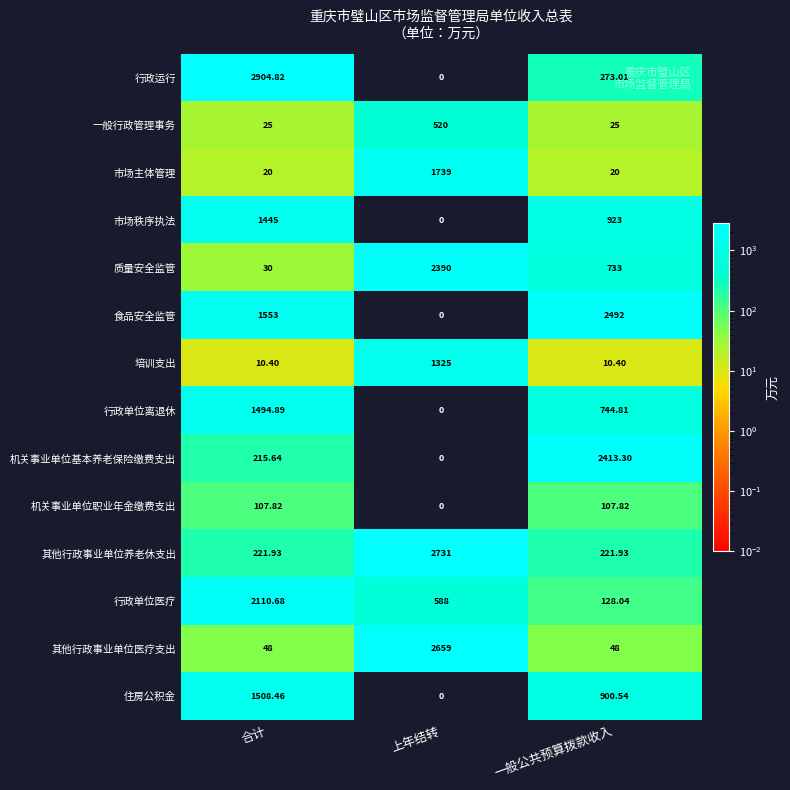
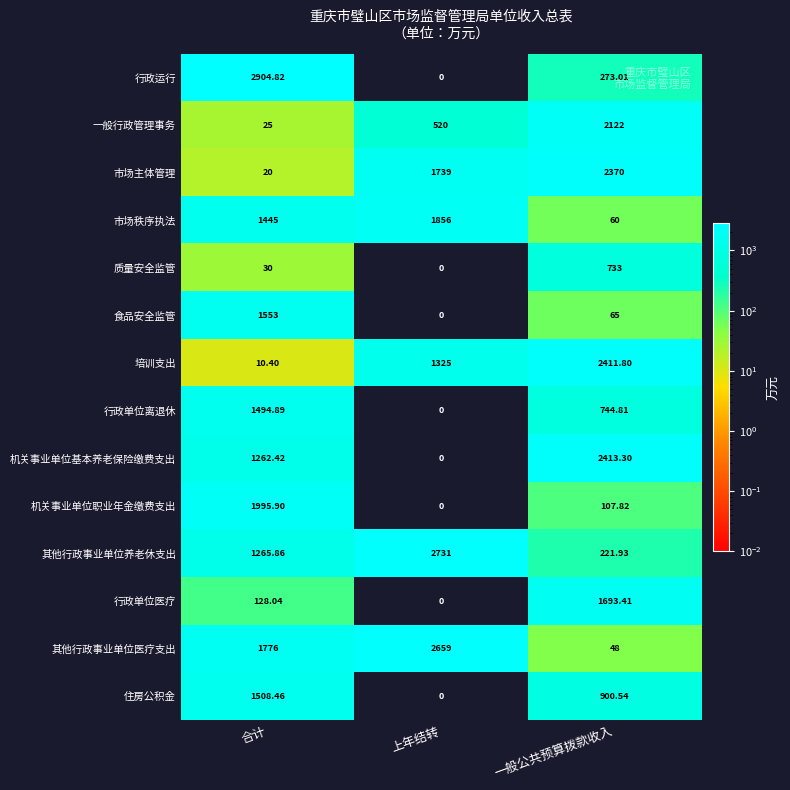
一般行政管理事务, 一般公共预算拨款收入: 25 -> 2122
市场主体管理, 一般公共预算拨款收入: 20 -> 2370
市场秩序执法, 上年结转: 0 -> 1856
市场秩序执法, 一般公共预算拨款收入: 923 -> 60
质量安全监管, 上年结转: 2390 -> 0
食品安全监管, 一般公共预算拨款收入: 2492 -> 65
培训支出, 一般公共预算拨款收入: 10.40 -> 2411.80
机关事业单位基本养老保险缴费支出, 合计: 215.64 -> 1262.42
机关事业单位职业年金缴费支出, 合计: 107.82 -> 1995.90
其他行政事业单位养老休支出, 合计: 221.93 -> 1265.86
行政单位医疗, 合计: 2110.68 -> 128.04
行政单位医疗, 上年结转: 588 -> 0
行政单位医疗, 一般公共预算拨款收入: 128.04 -> 1693.41
其他行政事业单位医疗支出, 合计: 48 -> 1776
